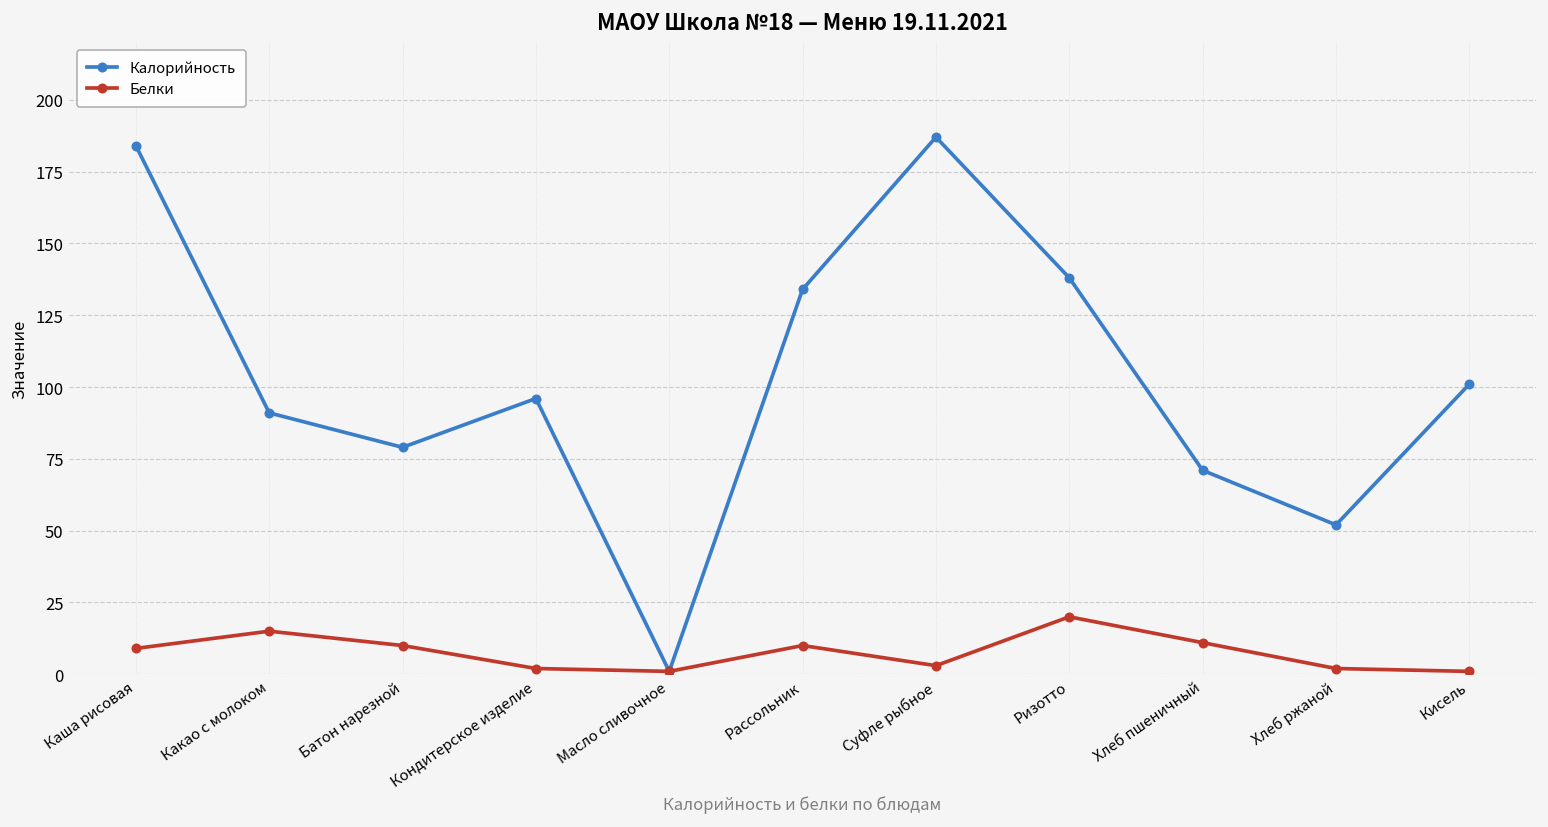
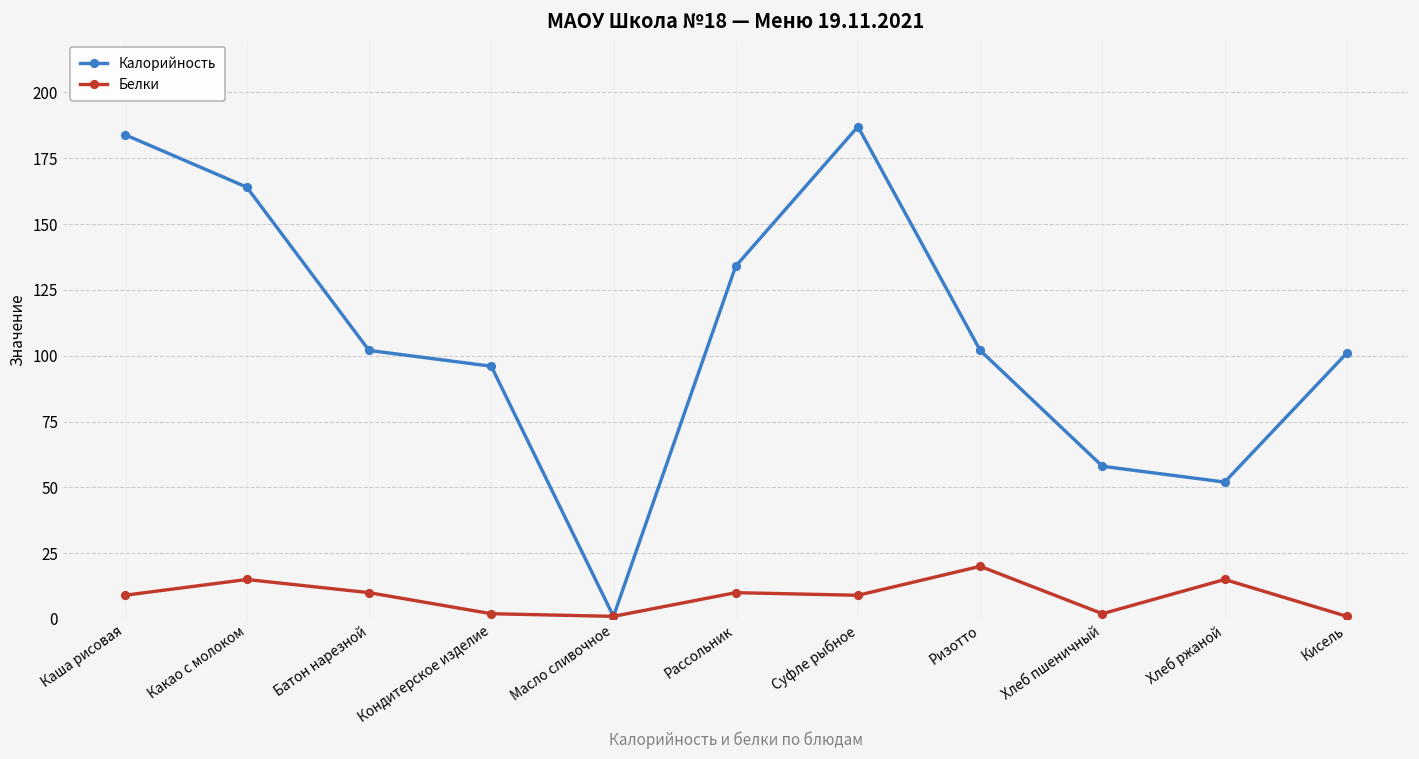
Калорийность, Какао с молоком: 91 -> 164
Калорийность, Батон нарезной: 79 -> 102
Белки, Суфле рыбное: 3 -> 9
Калорийность, Ризотто: 138 -> 102
Калорийность, Хлеб пшеничный: 71 -> 58
Белки, Хлеб пшеничный: 11 -> 2
Белки, Хлеб ржаной: 2 -> 15
